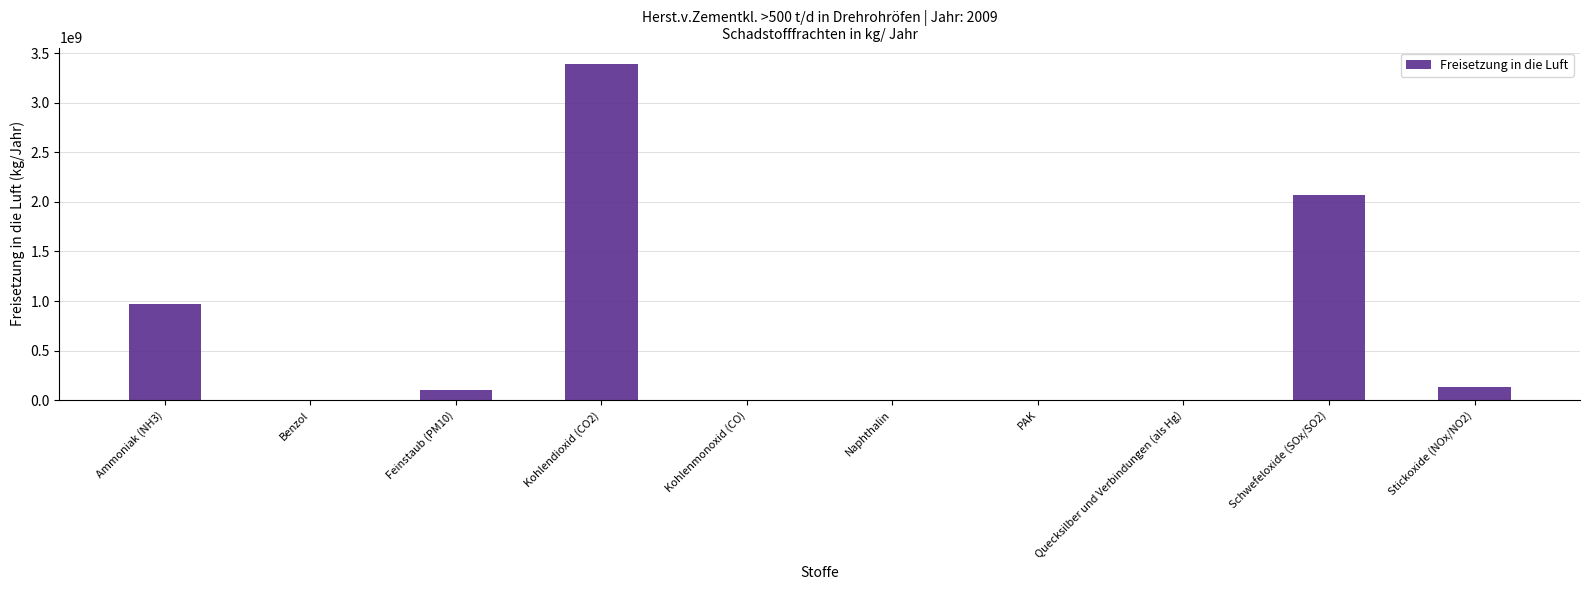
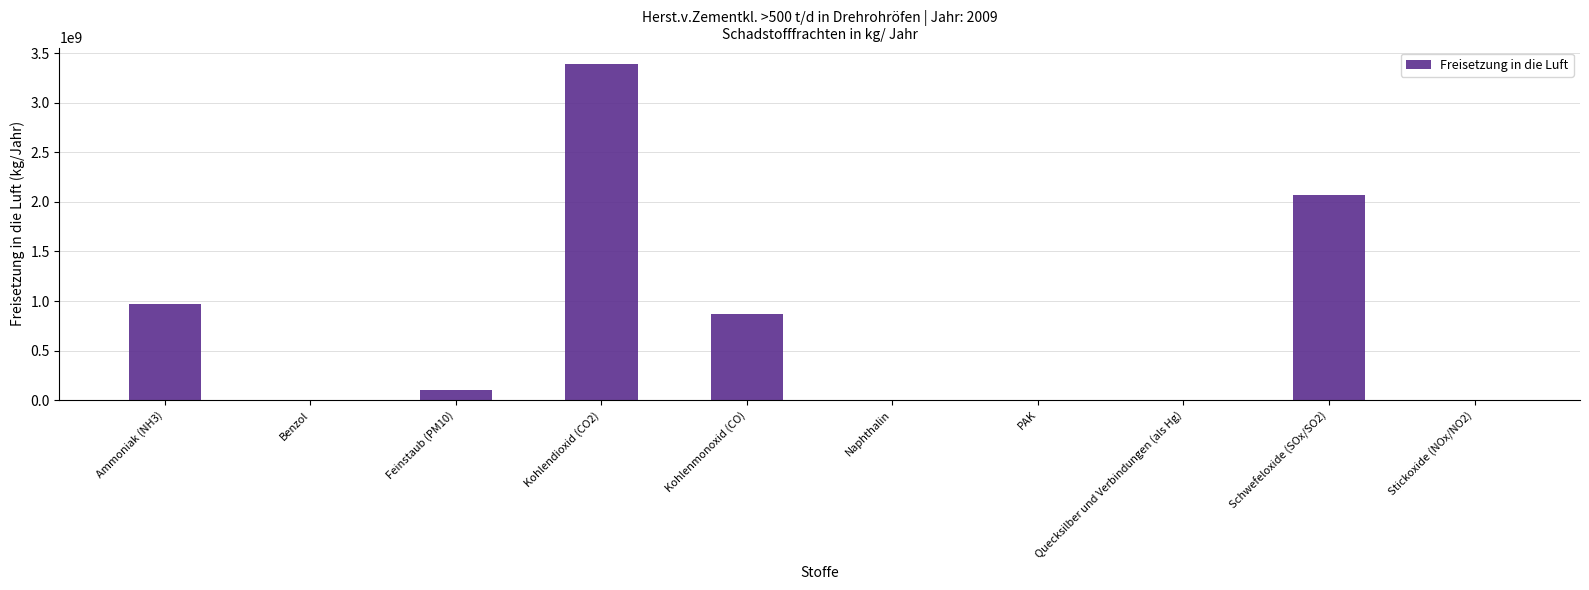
Kohlenmonoxid (CO): 0 -> 900000000
Stickoxide (NOx/NO2): 100000000 -> 0
